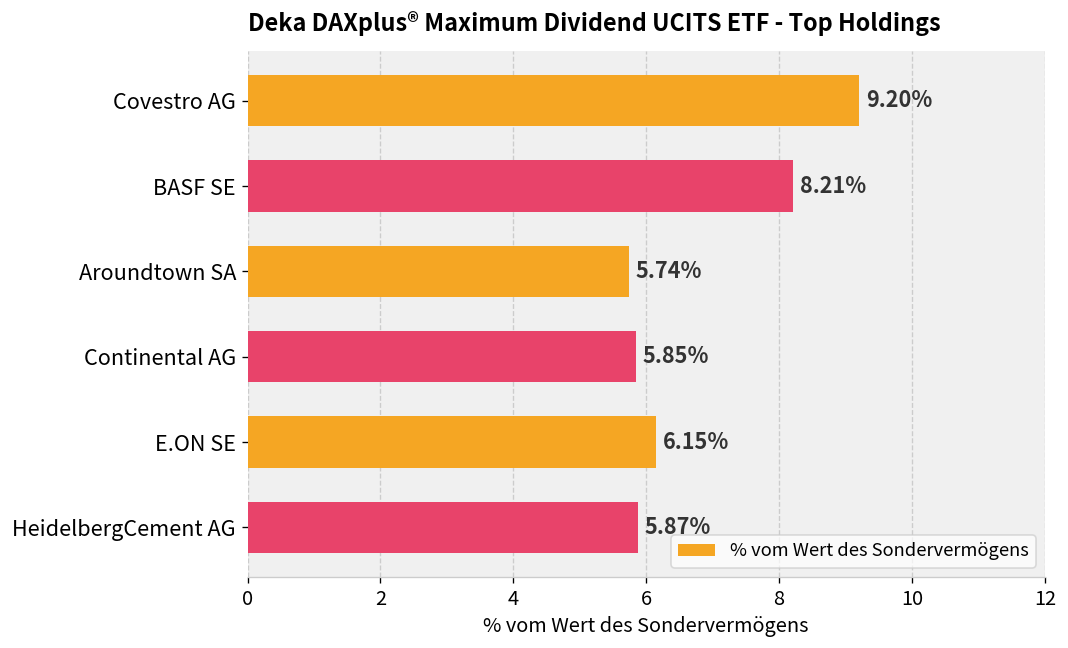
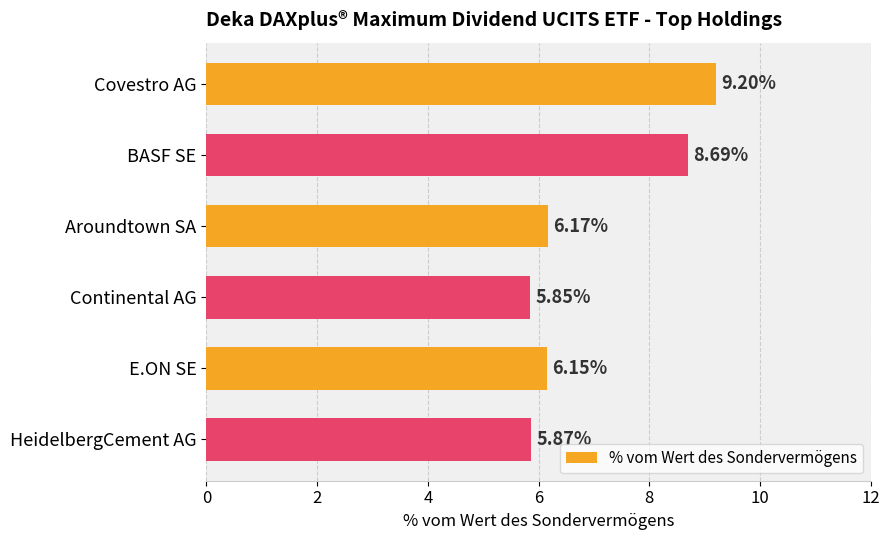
BASF SE: 8.21% -> 8.69%
Aroundtown SA: 5.74% -> 6.17%
